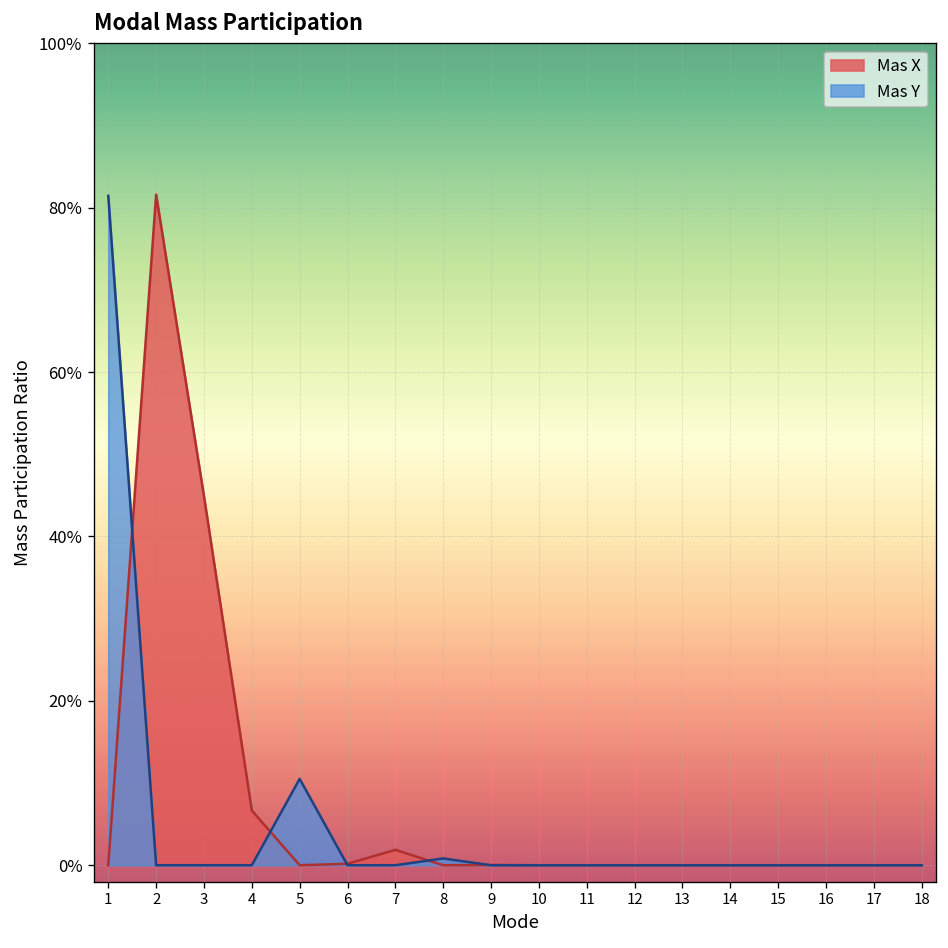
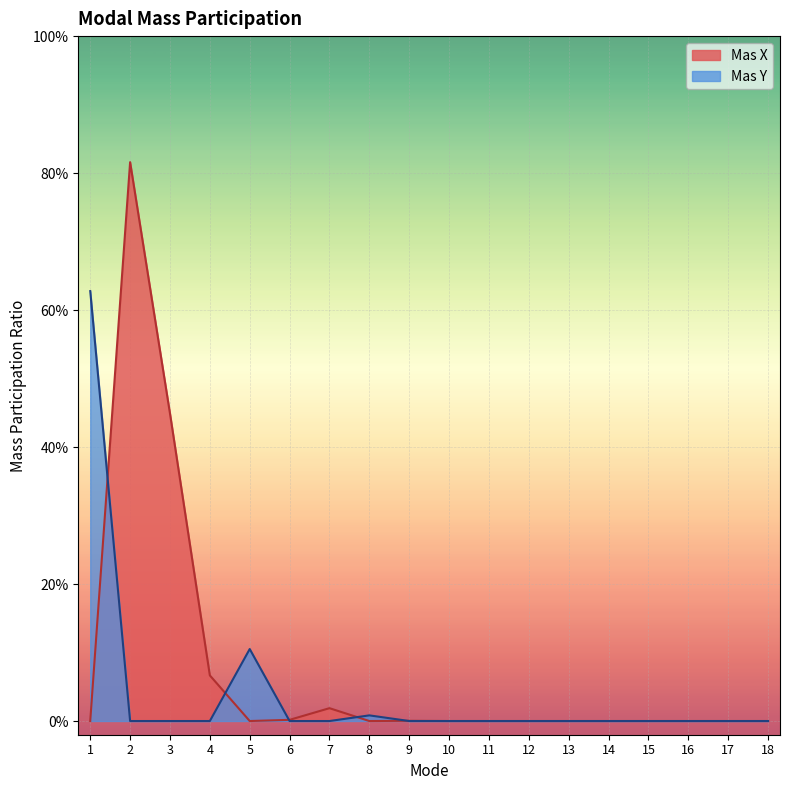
Mas Y, 1: 81% -> 63%
